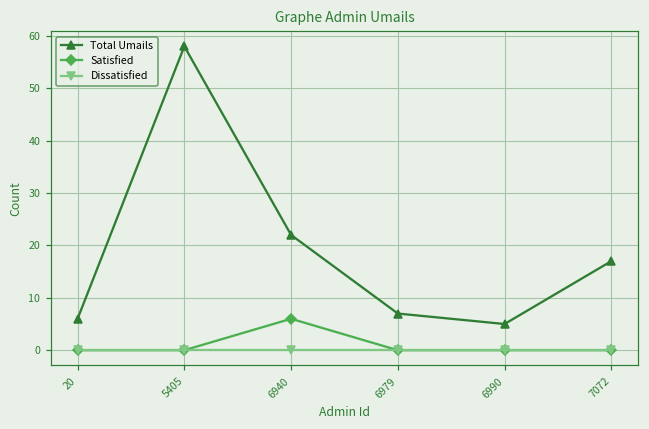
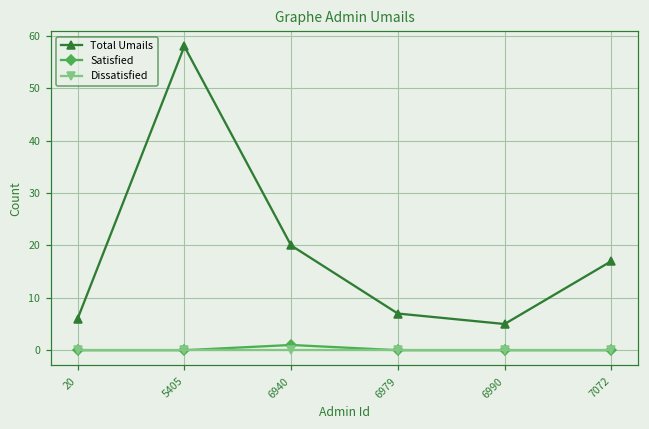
Total Umails, 6940: 22 -> 20
Satisfied, 6940: 6 -> 1
